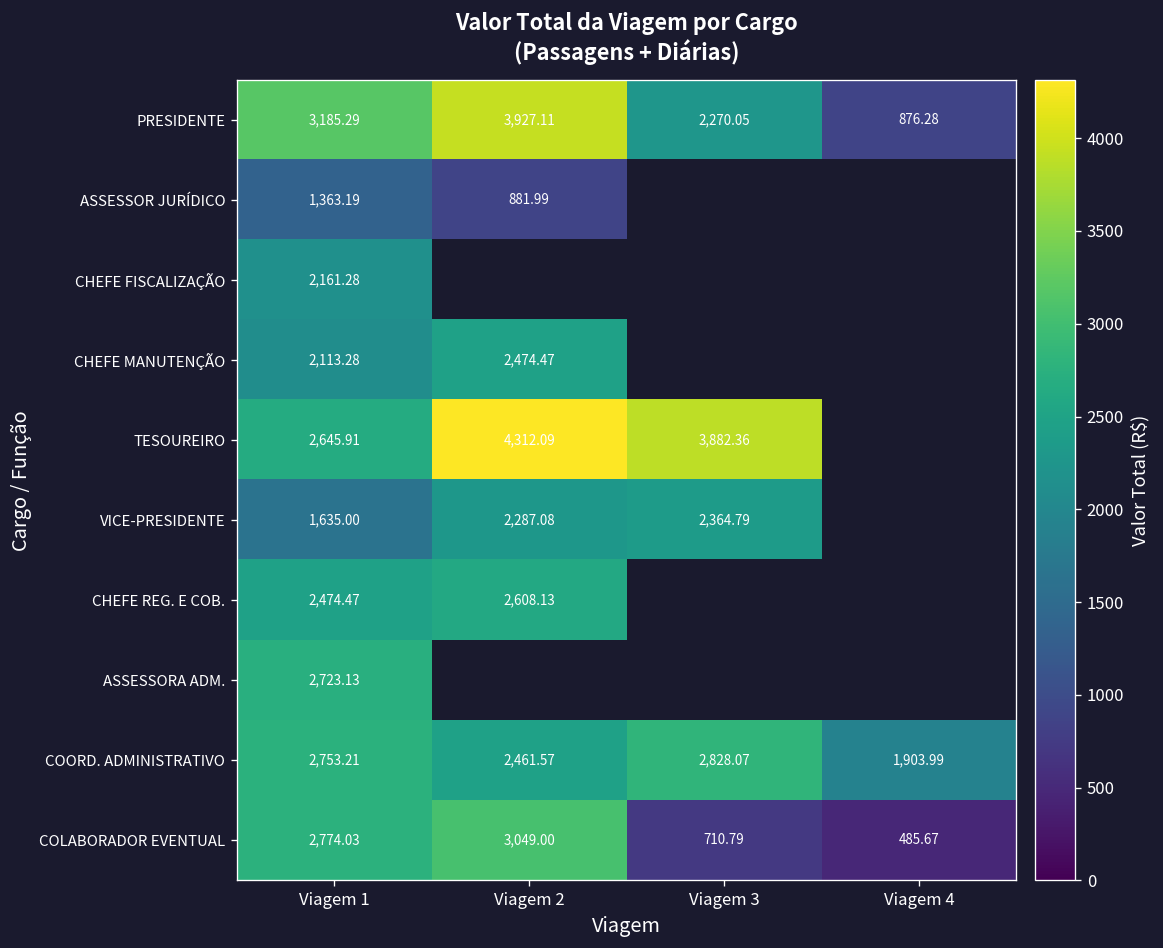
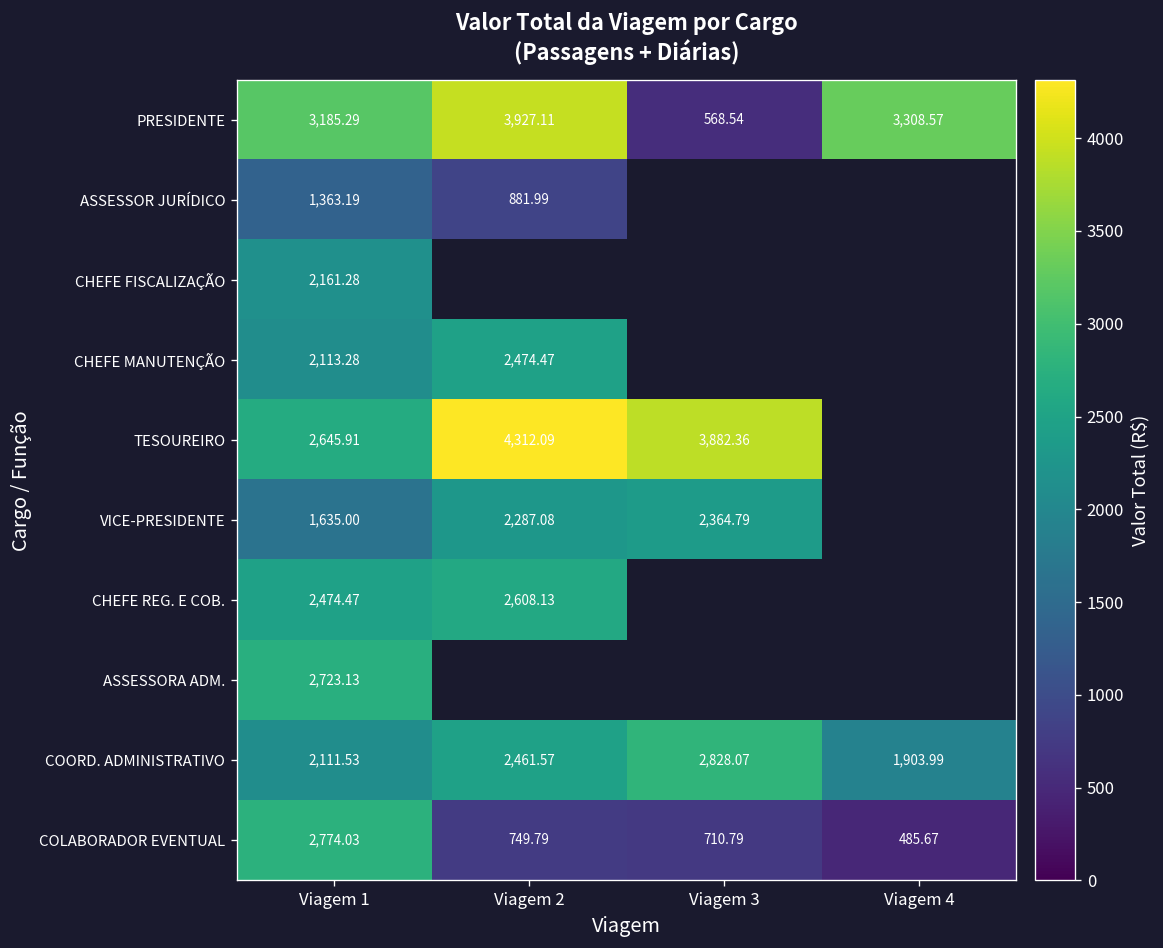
PRESIDENTE, Viagem 3: 2,270.05 -> 568.54
PRESIDENTE, Viagem 4: 876.28 -> 3,308.57
COORD. ADMINISTRATIVO, Viagem 1: 2,753.21 -> 2,111.53
COLABORADOR EVENTUAL, Viagem 2: 3,049.00 -> 749.79
